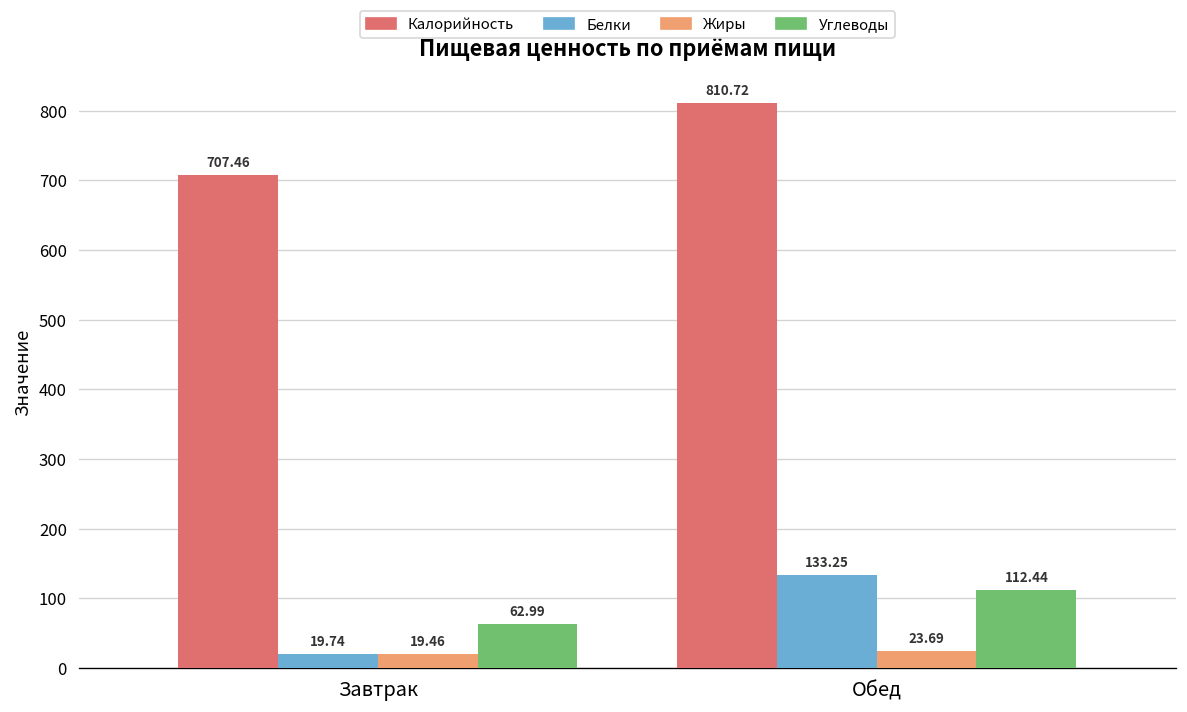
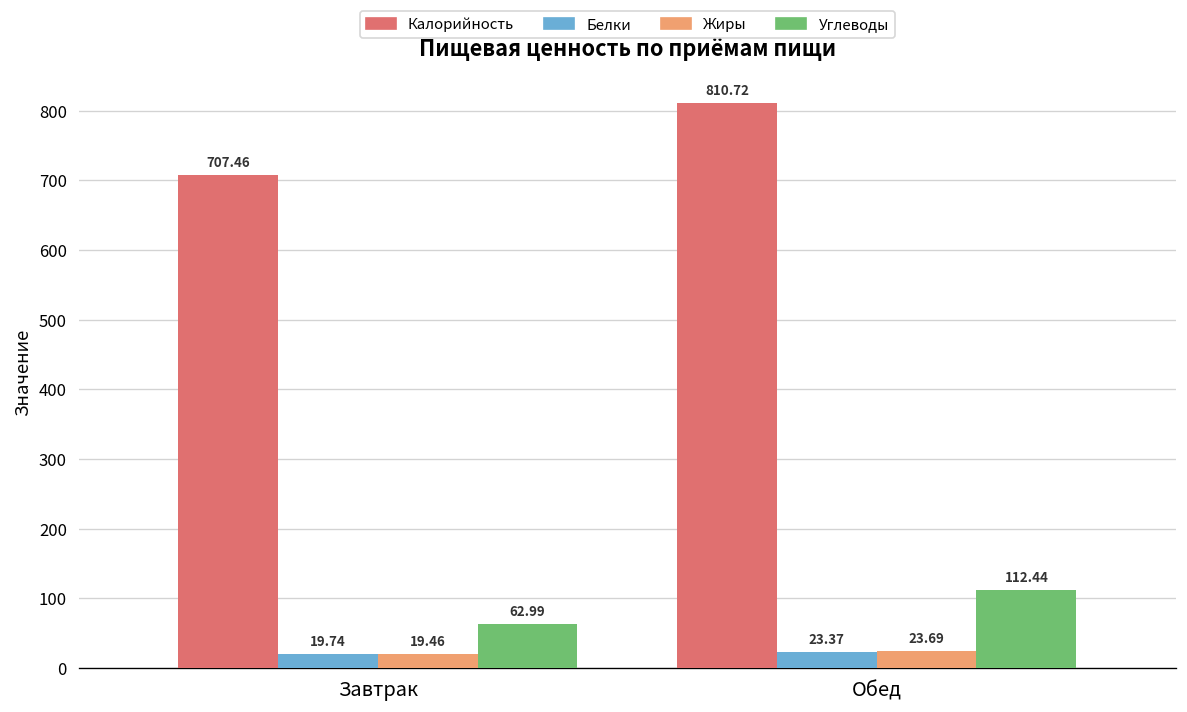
Белки, Обед: 133.25 -> 23.37
